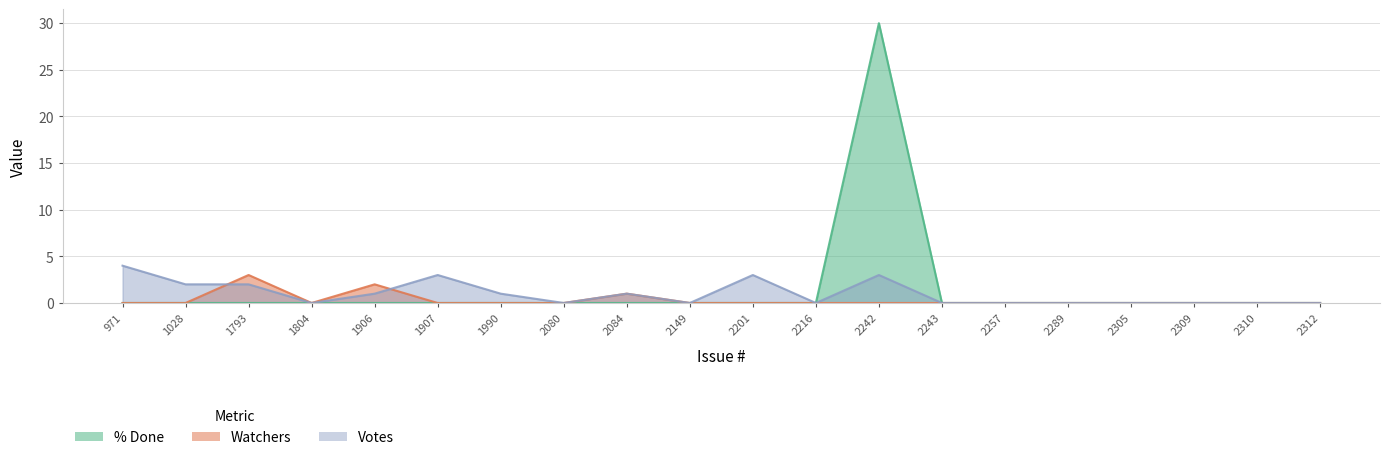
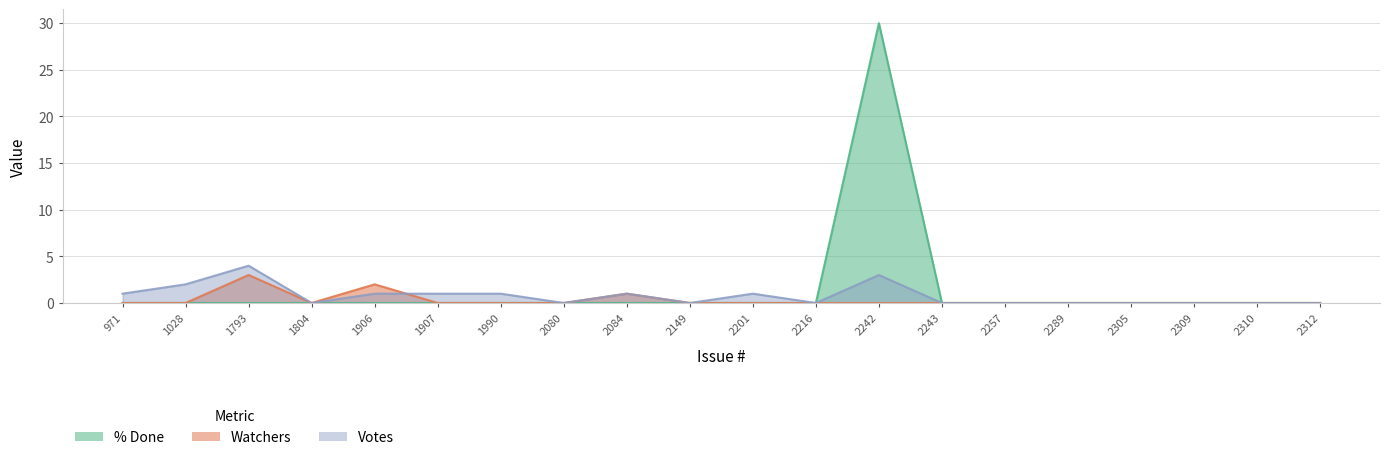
Votes, 971: 4 -> 1
Votes, 1793: 2 -> 4
Votes, 1907: 3 -> 1
Votes, 2201: 3 -> 1
